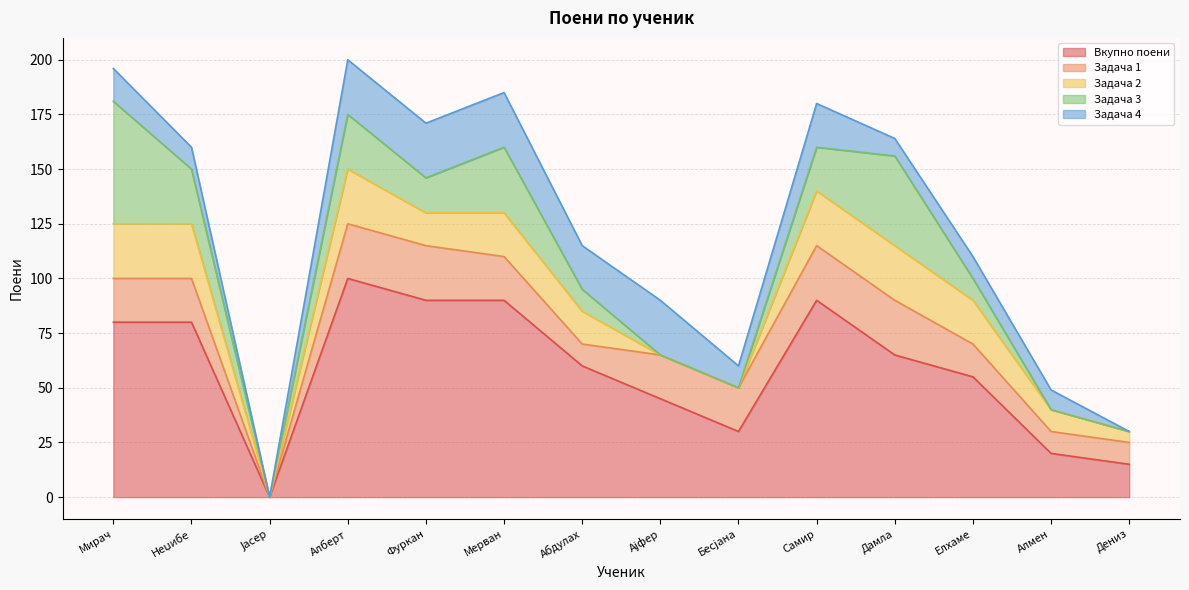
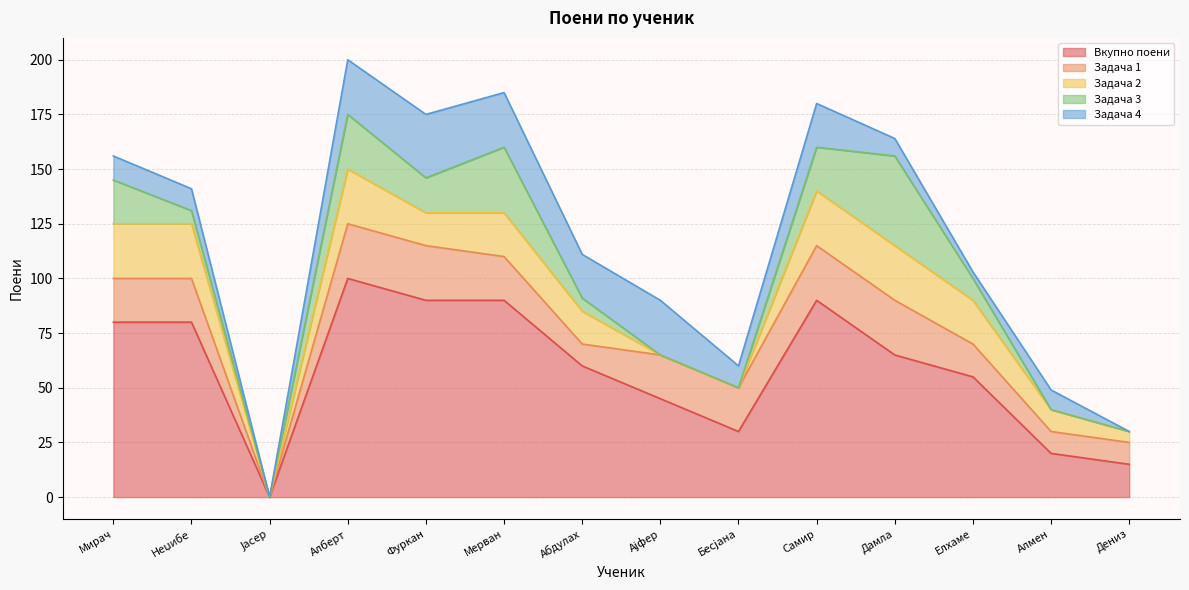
Задача 3, Мирач: 56 -> 20
Задача 4, Мирач: 15 -> 11
Задача 3, Неџибе: 25 -> 6
Задача 4, Фуркан: 25 -> 29
Задача 3, Абдулах: 10 -> 6
Задача 4, Елхаме: 10 -> 3
